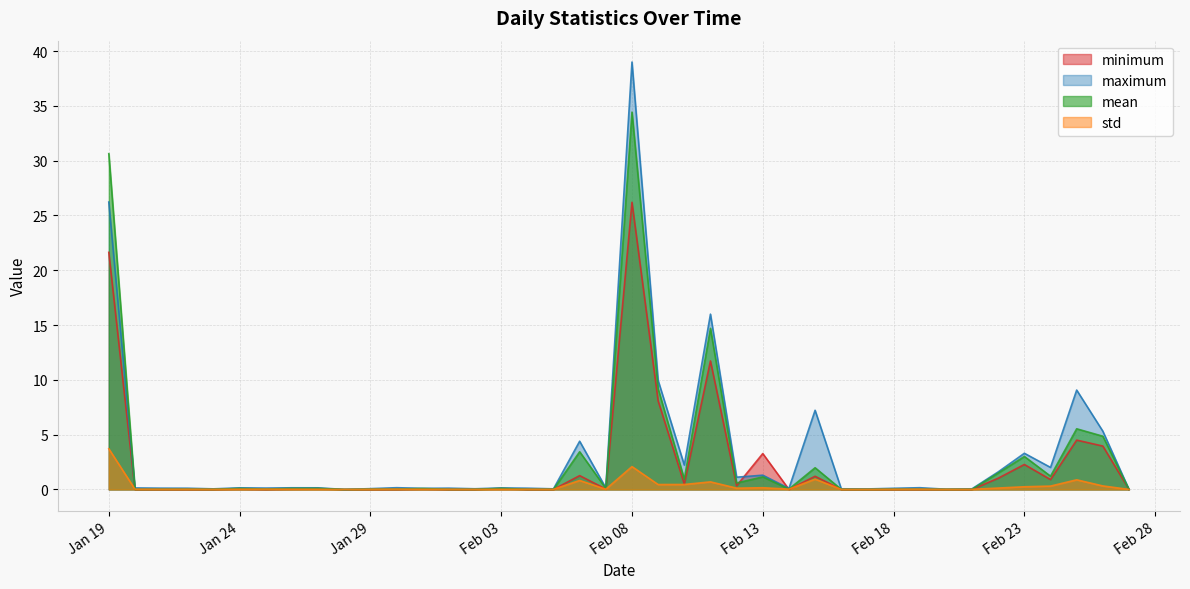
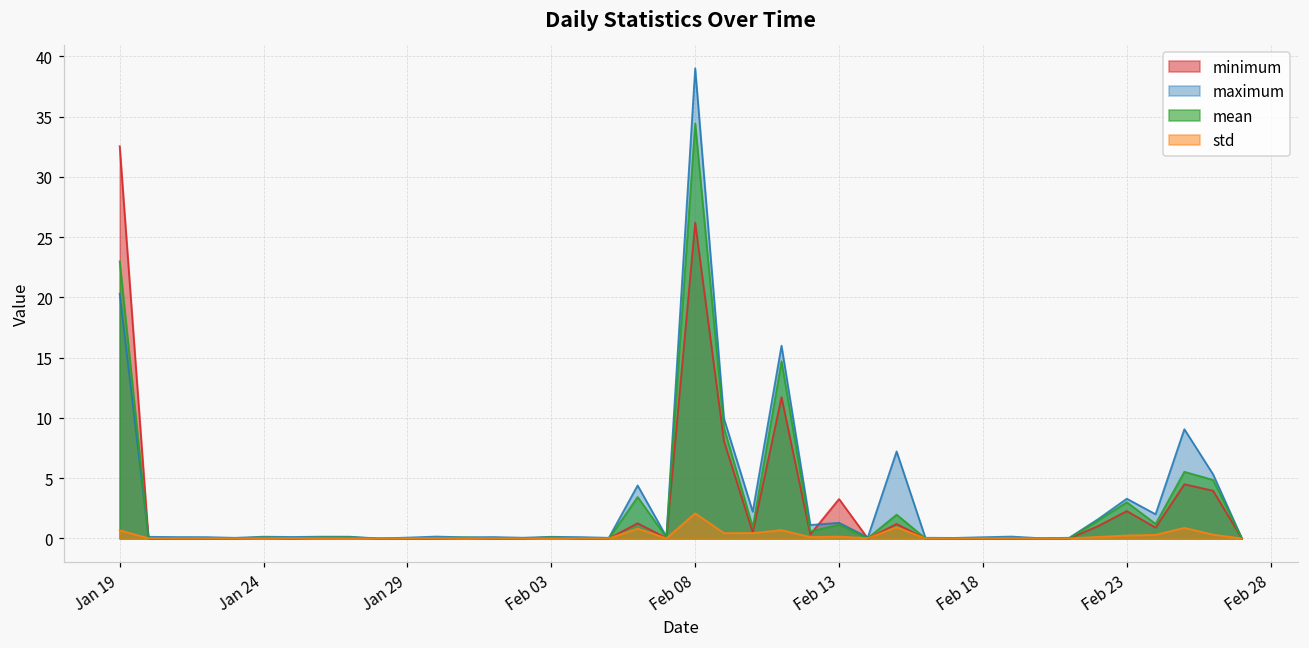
minimum, Jan 19: 21.6 -> 32.5
maximum, Jan 19: 26.2 -> 20.3
mean, Jan 19: 30.6 -> 23.0
std, Jan 19: 3.7 -> 0.7
